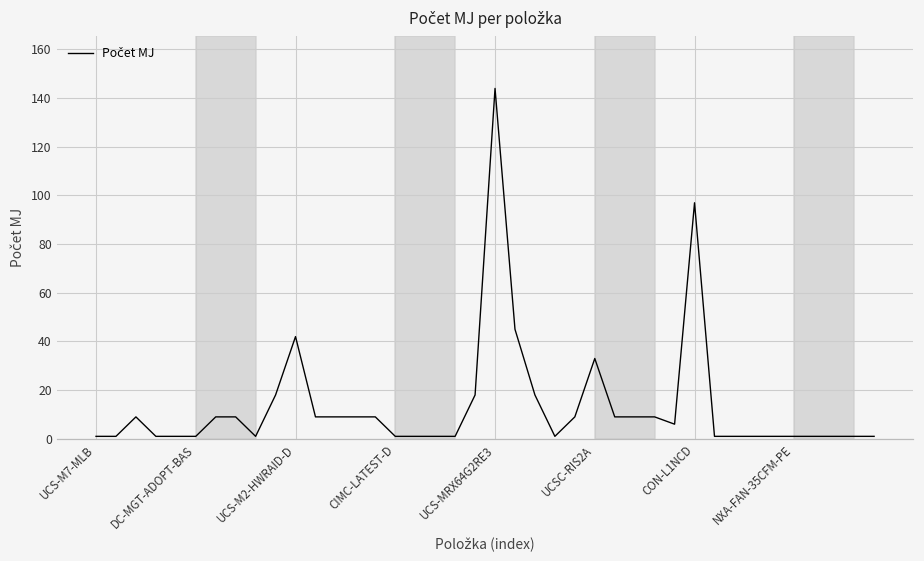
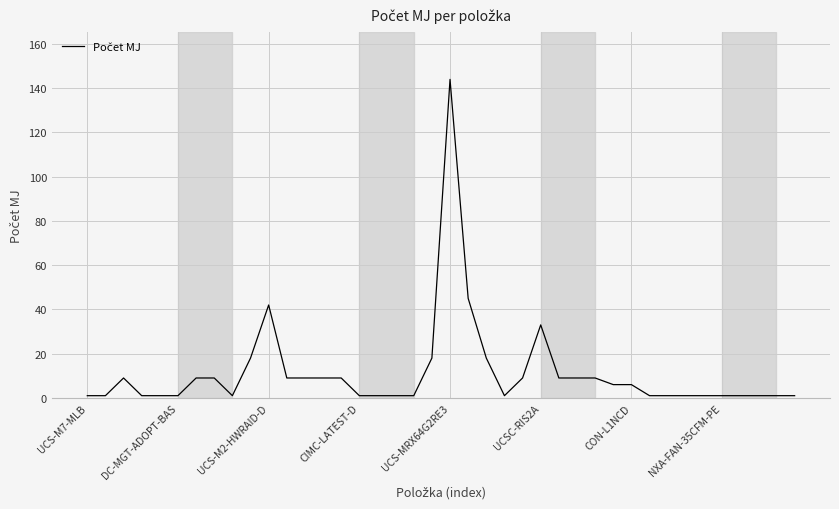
CON-L1NCD: 97 -> 6
